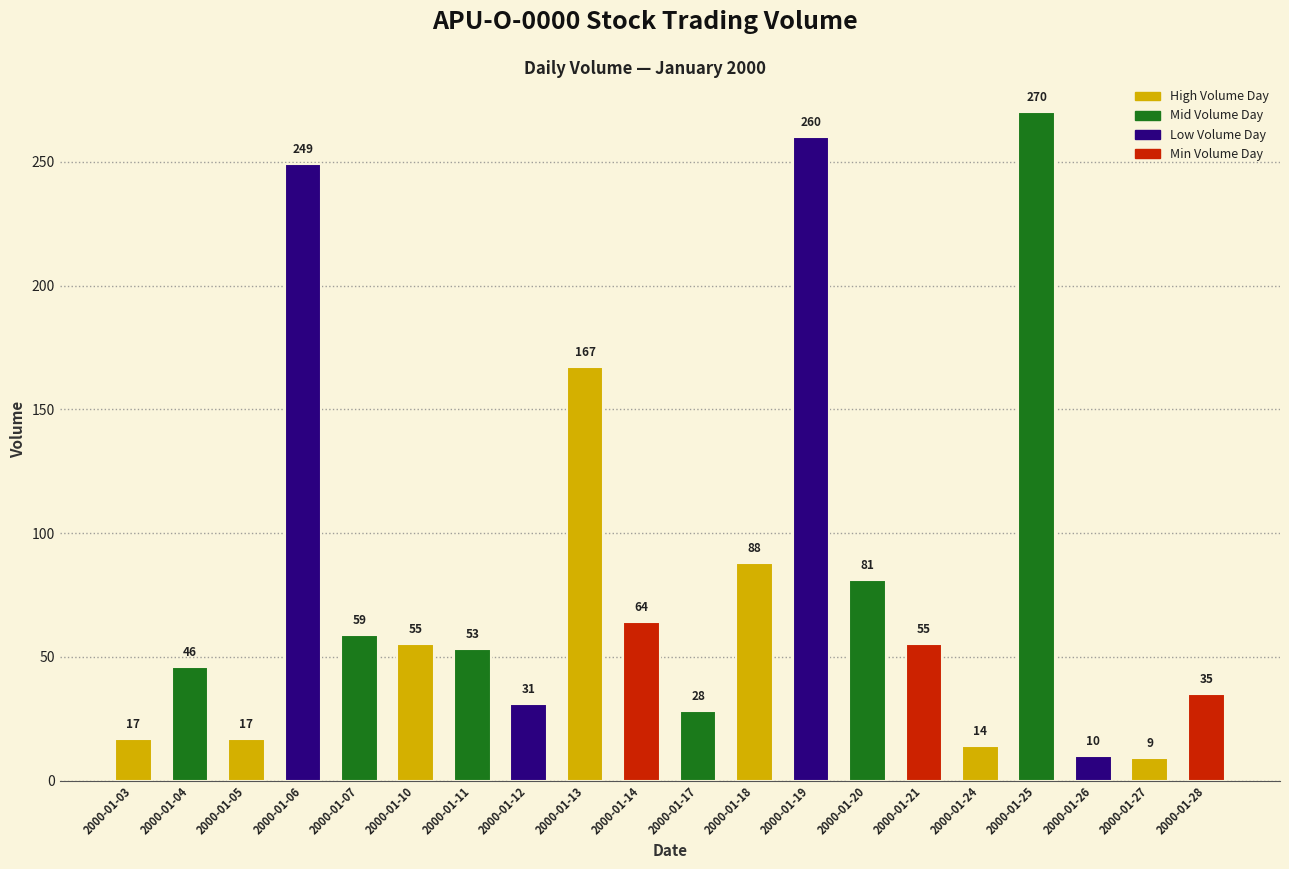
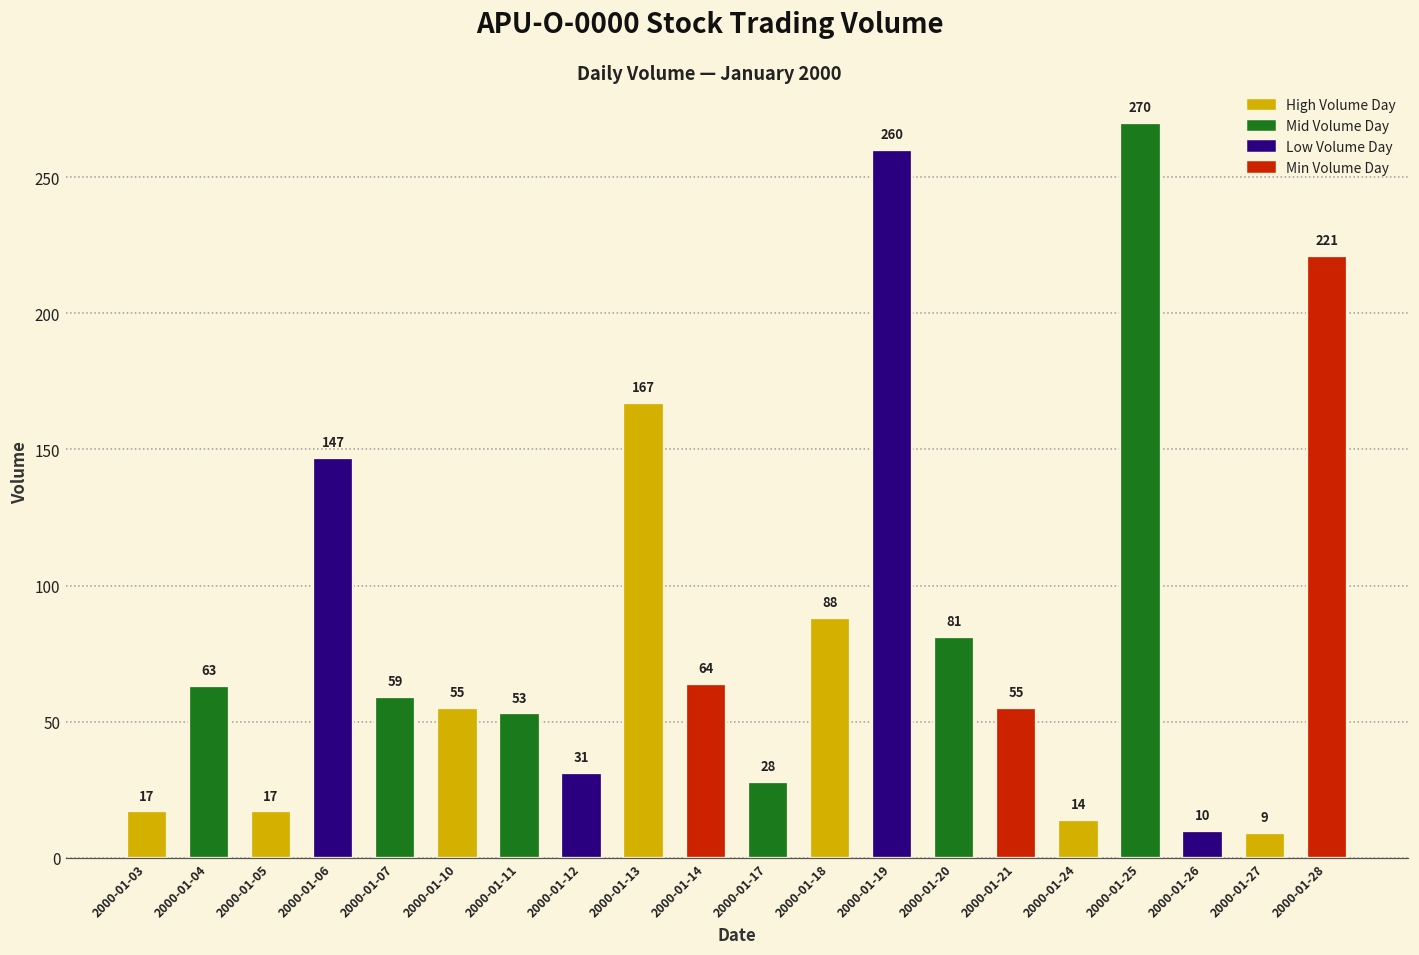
2000-01-04: 46 -> 63
2000-01-06: 249 -> 147
2000-01-28: 35 -> 221
